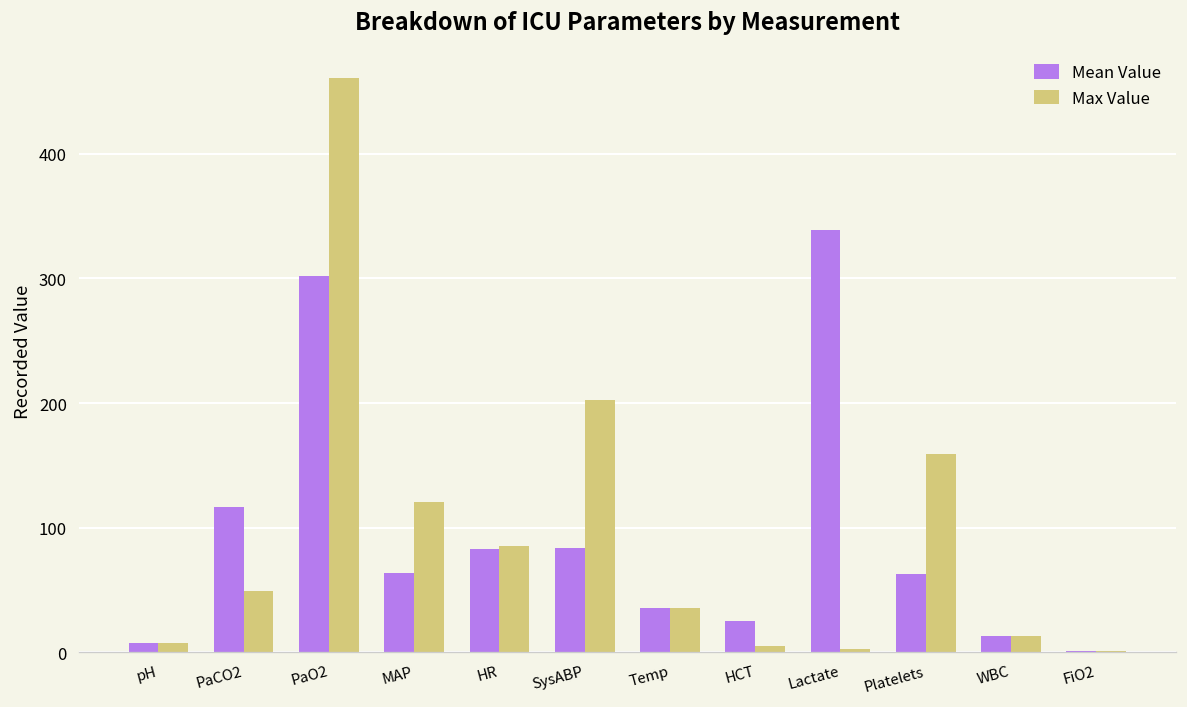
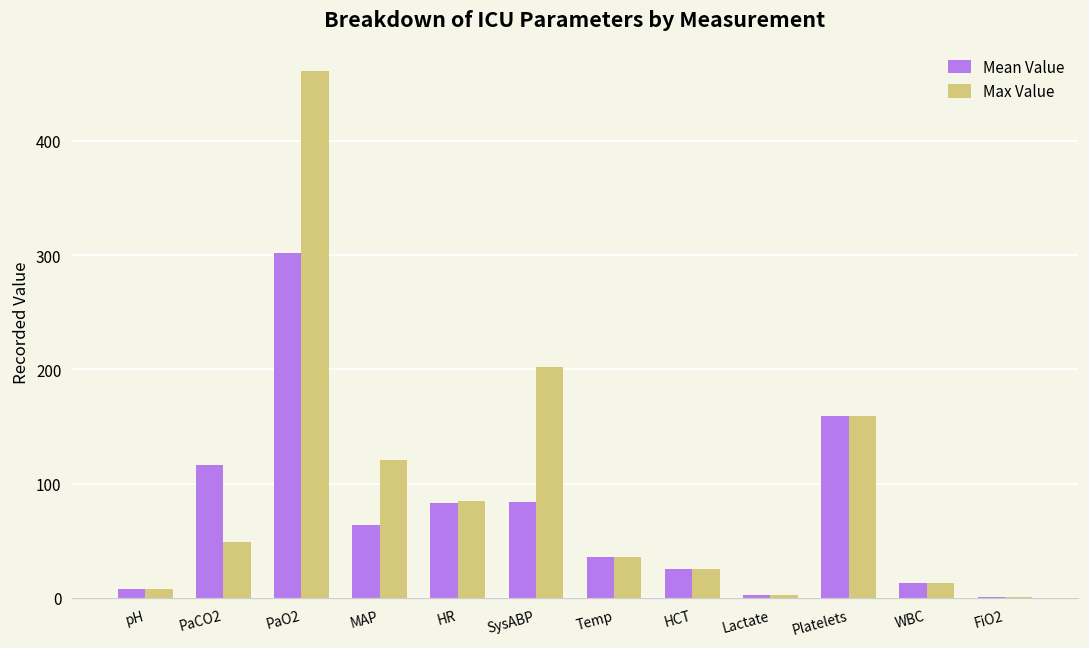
Max Value, HCT: 6 -> 25
Mean Value, Lactate: 339 -> 3
Mean Value, Platelets: 63 -> 159
